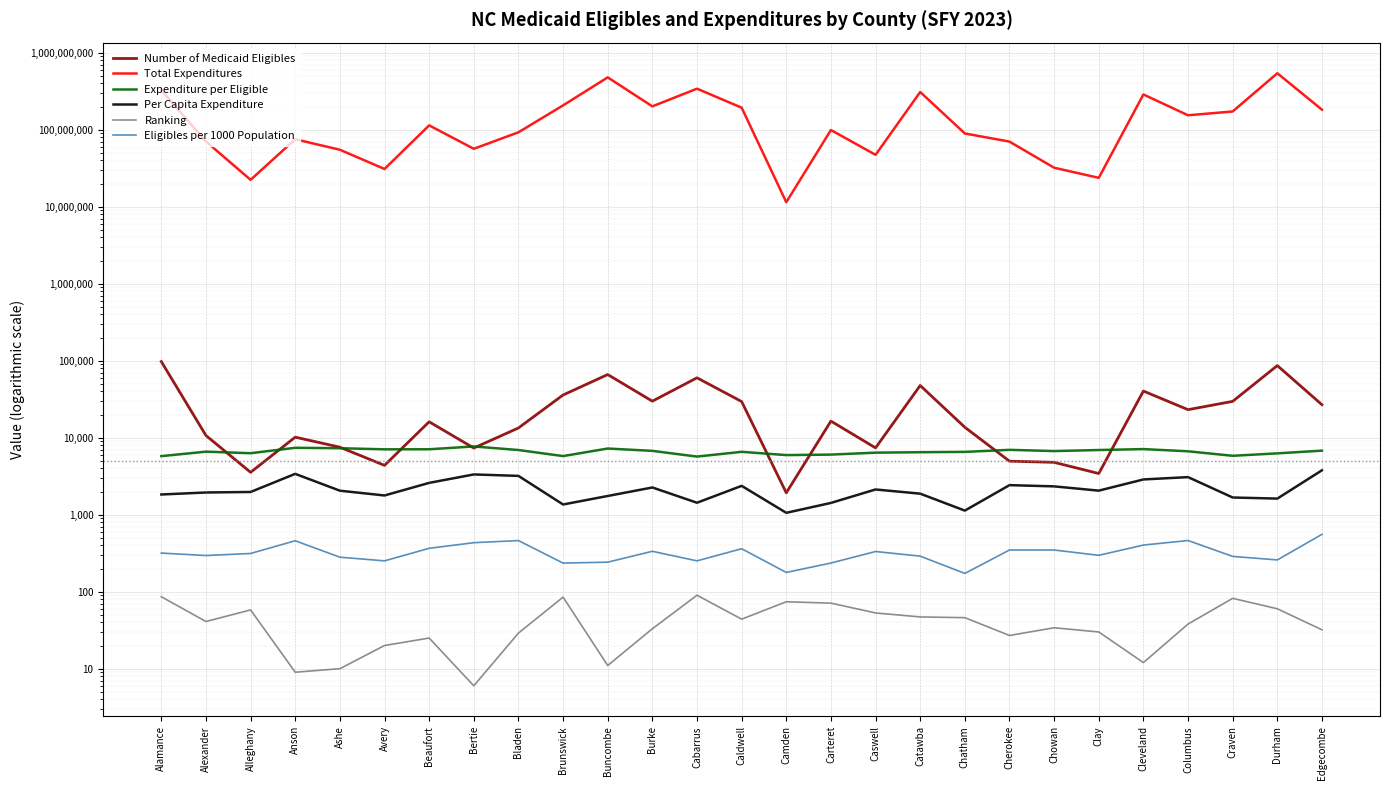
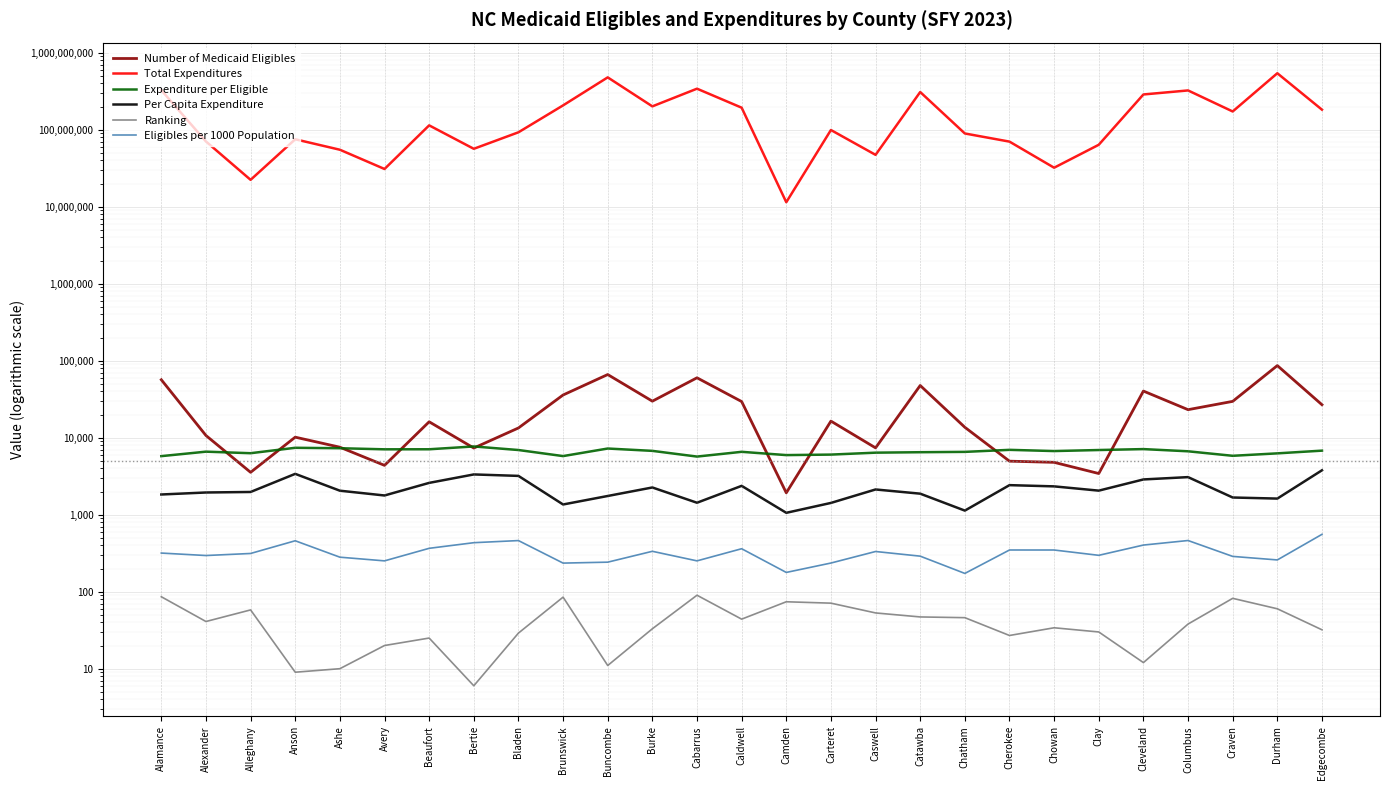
Number of Medicaid Eligibles, Alamance: 100,000 -> 60,000
Total Expenditures, Clay: 24,000,000 -> 60,000,000
Total Expenditures, Columbus: 150,000,000 -> 320,000,000
